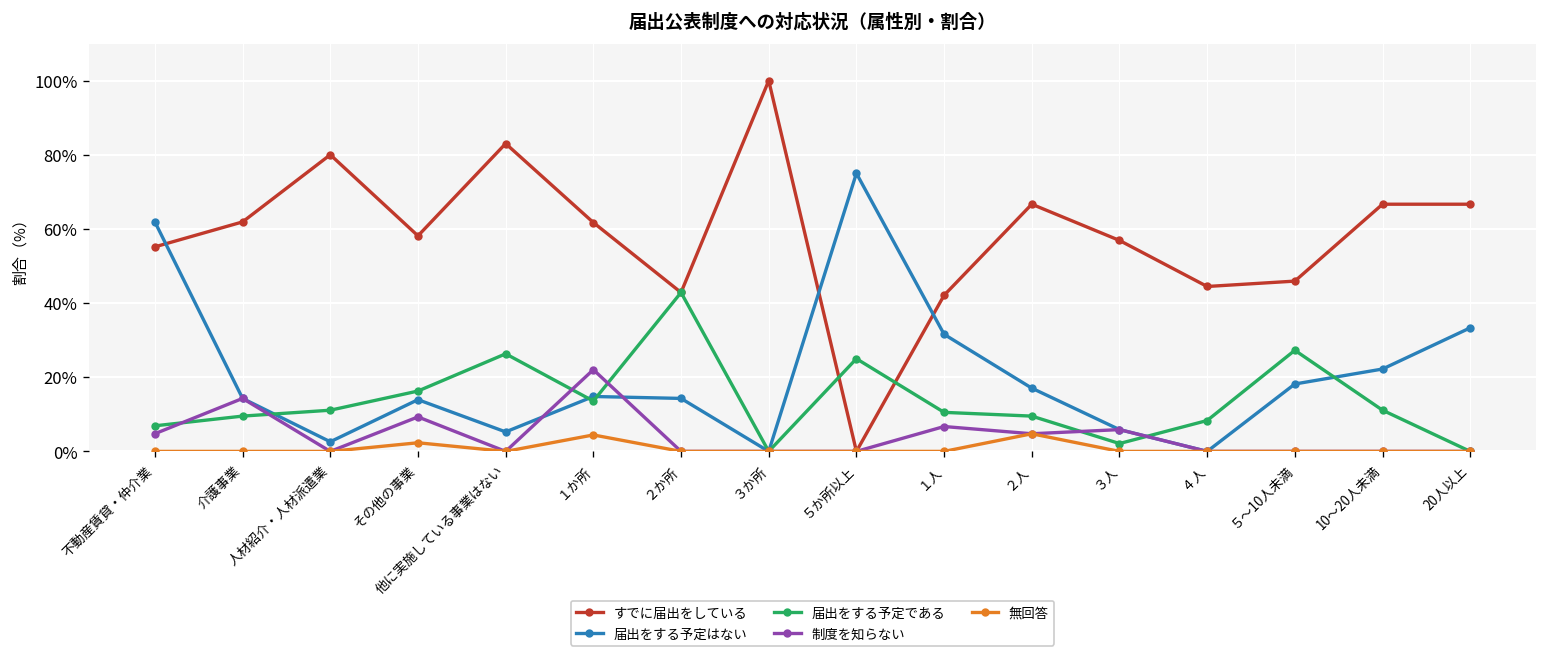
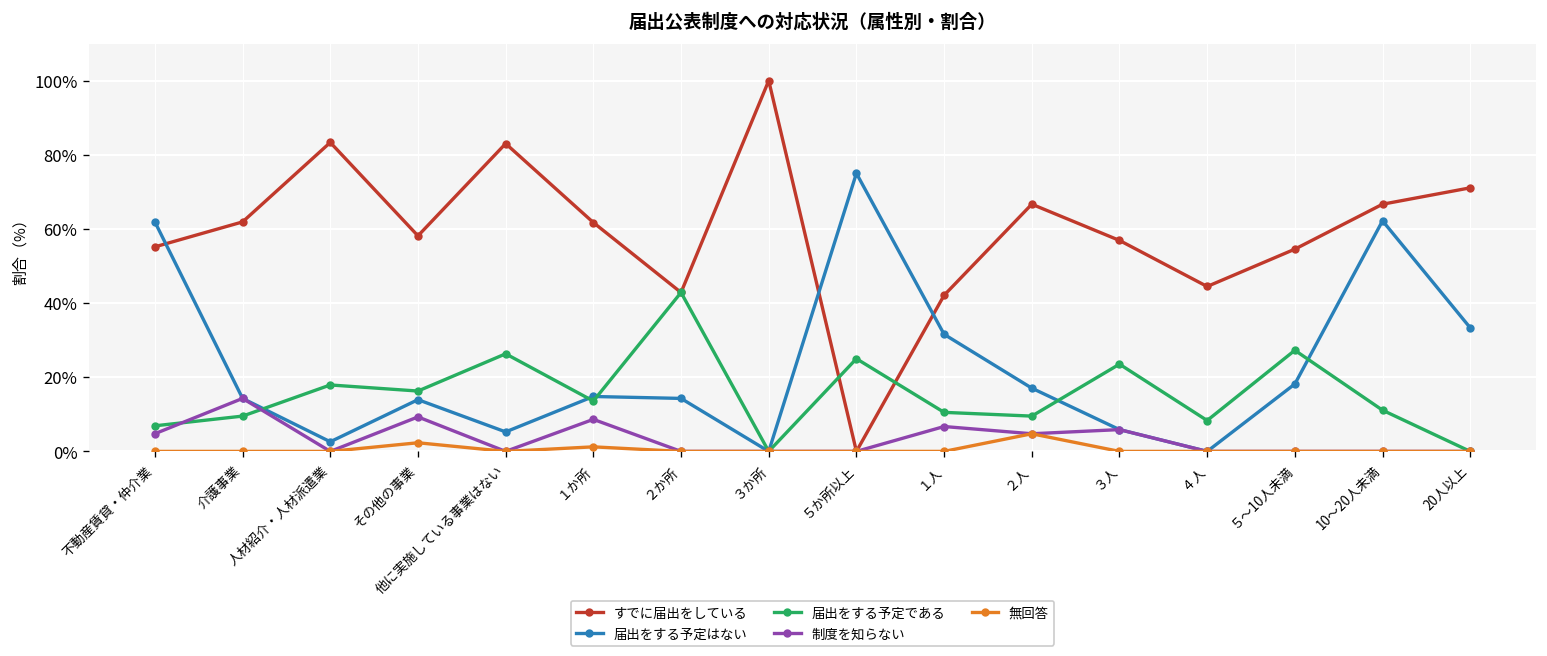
すでに届出をしている, 人材紹介・人材派遣業: 80% -> 83%
届出をする予定である, 人材紹介・人材派遣業: 11% -> 18%
制度を知らない, １か所: 22% -> 9%
無回答, １か所: 4% -> 1%
届出をする予定である, ３人: 2% -> 24%
すでに届出をしている, ５～10人未満: 46% -> 55%
届出をする予定はない, 10～20人未満: 22% -> 62%
すでに届出をしている, 20人以上: 67% -> 71%
